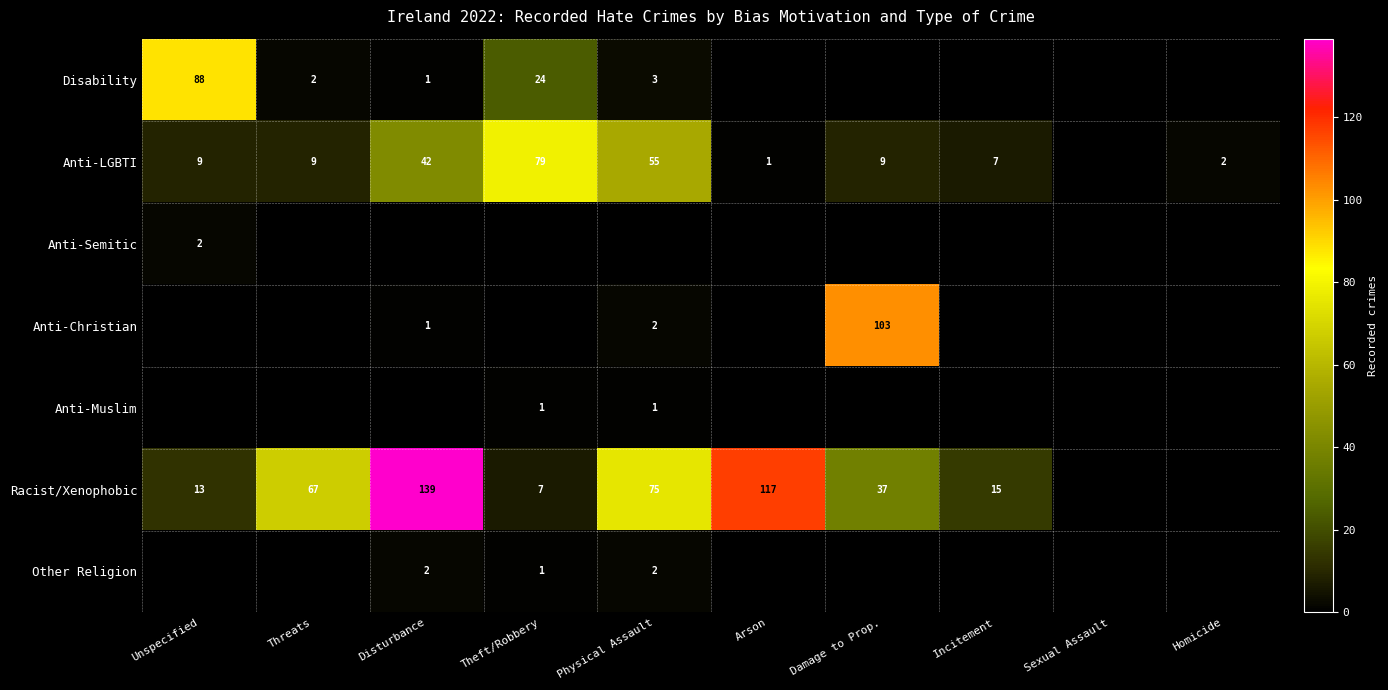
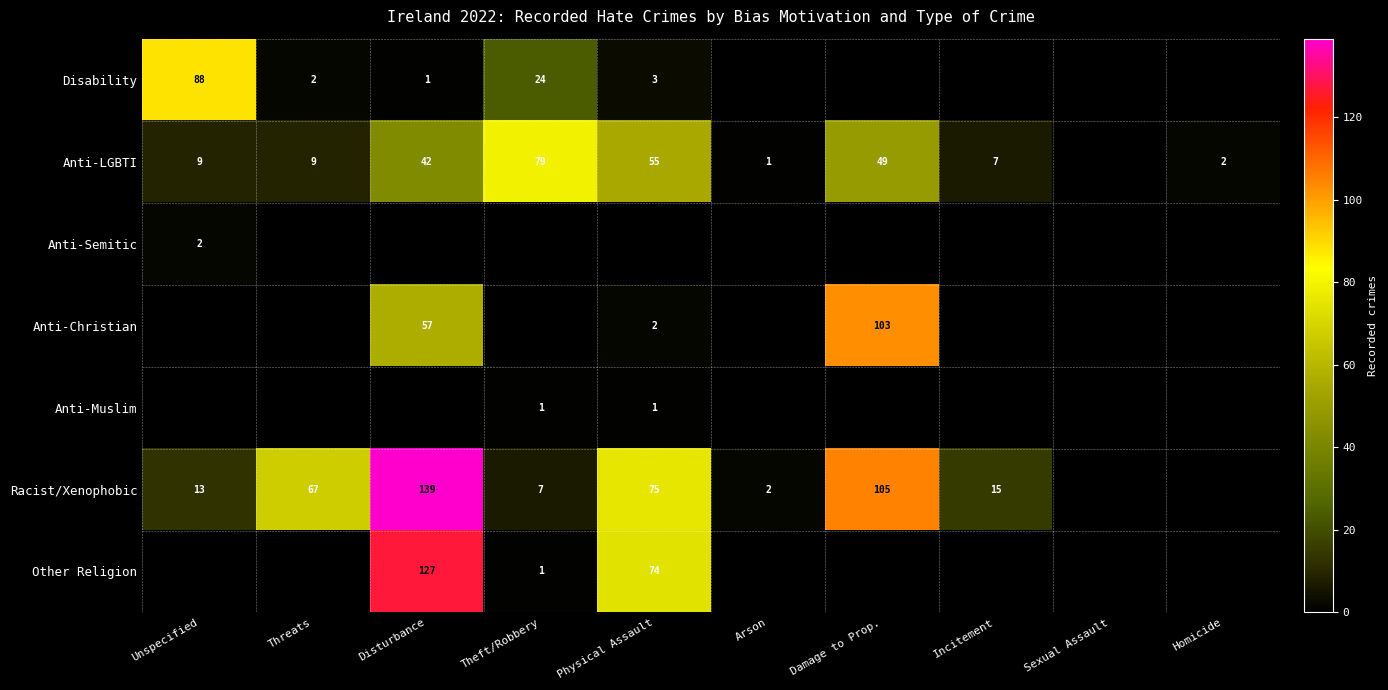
Anti-LGBTI, Damage to Prop.: 9 -> 49
Anti-Christian, Disturbance: 1 -> 57
Racist/Xenophobic, Arson: 117 -> 2
Racist/Xenophobic, Damage to Prop.: 37 -> 105
Other Religion, Disturbance: 2 -> 127
Other Religion, Physical Assault: 2 -> 74
